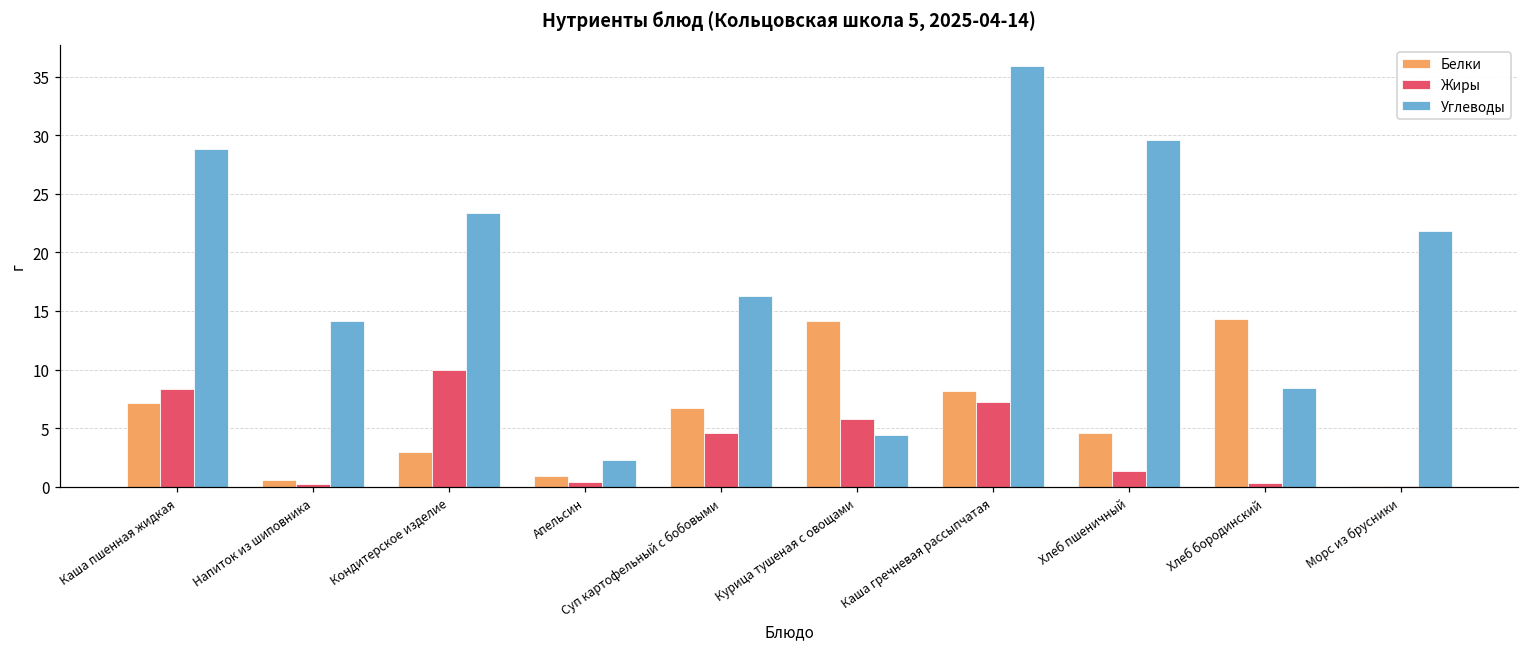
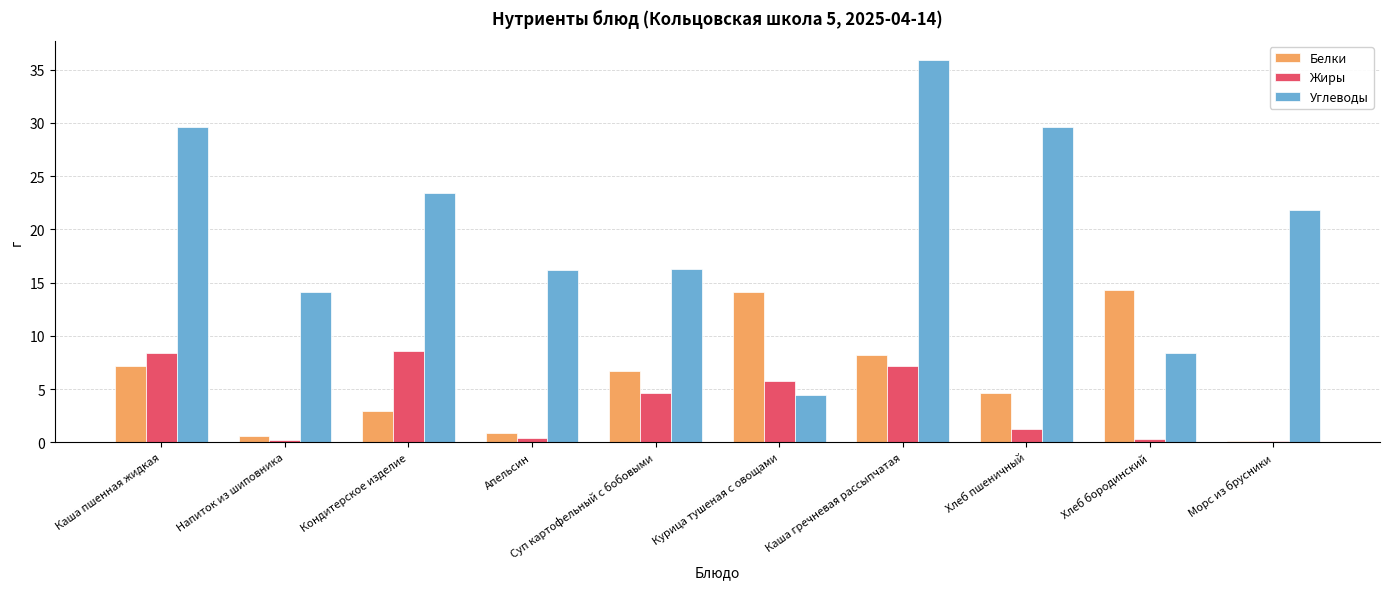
Углеводы, Каша пшенная жидкая: 28.8 -> 29.6
Жиры, Кондитерское изделие: 10.0 -> 8.6
Углеводы, Апельсин: 2.3 -> 16.2
